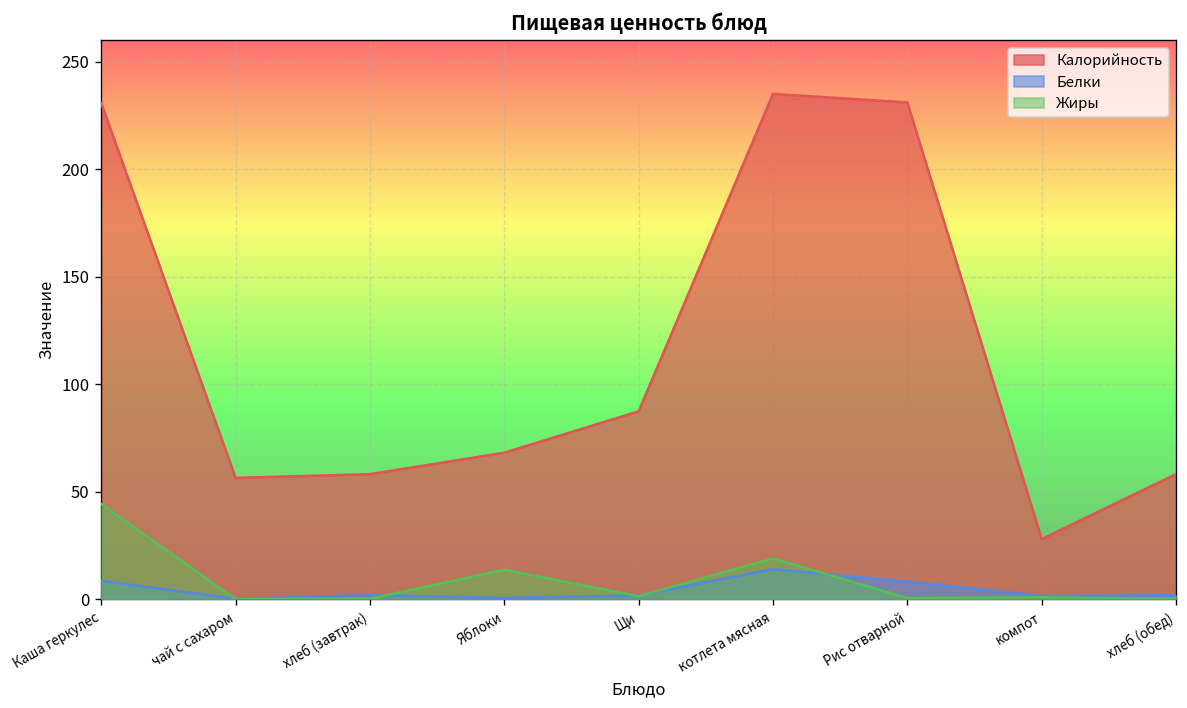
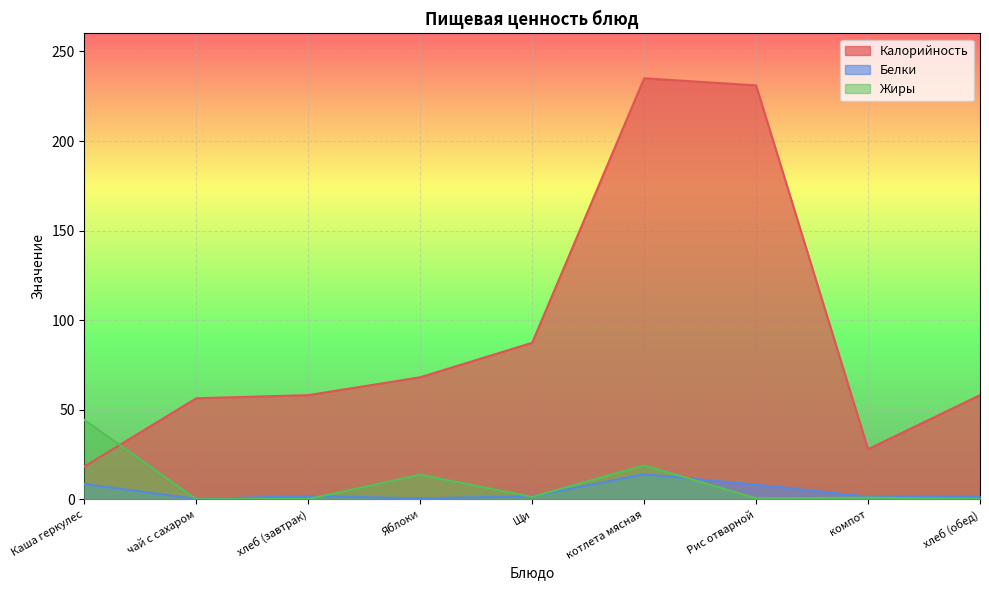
Калорийность, Каша геркулес: 231 -> 18
